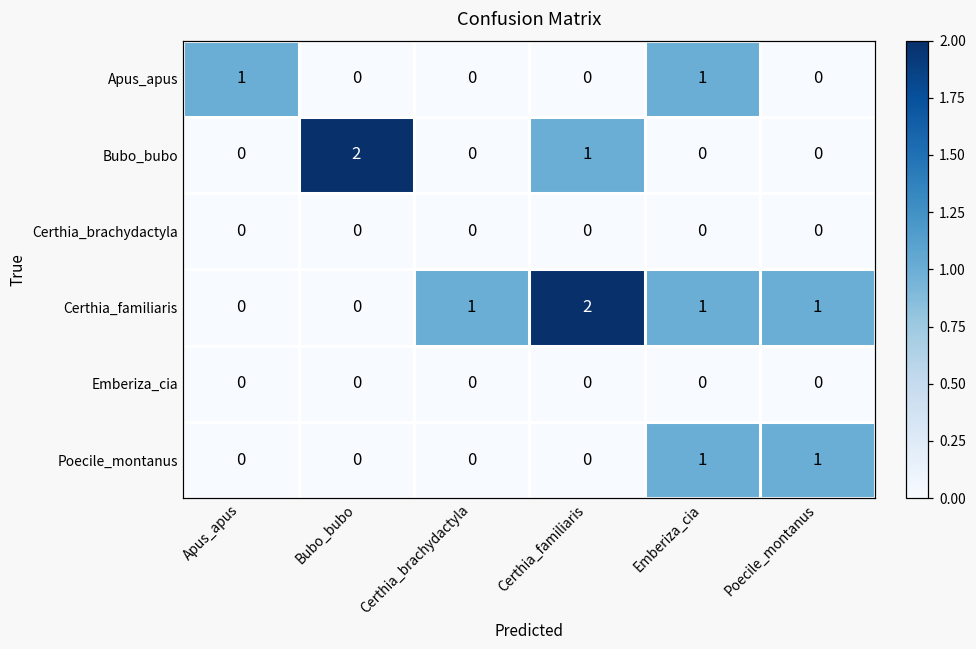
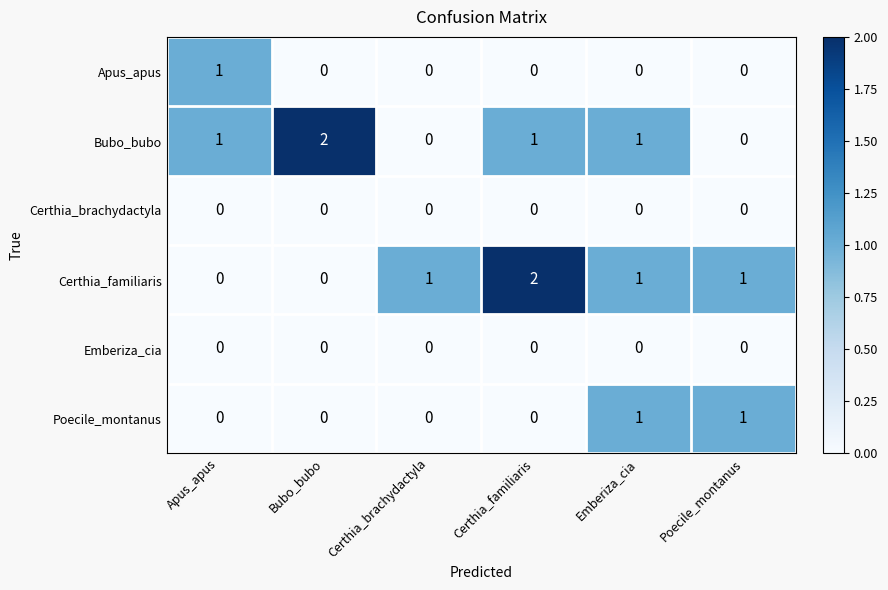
Apus_apus, Emberiza_cia: 1 -> 0
Bubo_bubo, Apus_apus: 0 -> 1
Bubo_bubo, Emberiza_cia: 0 -> 1
